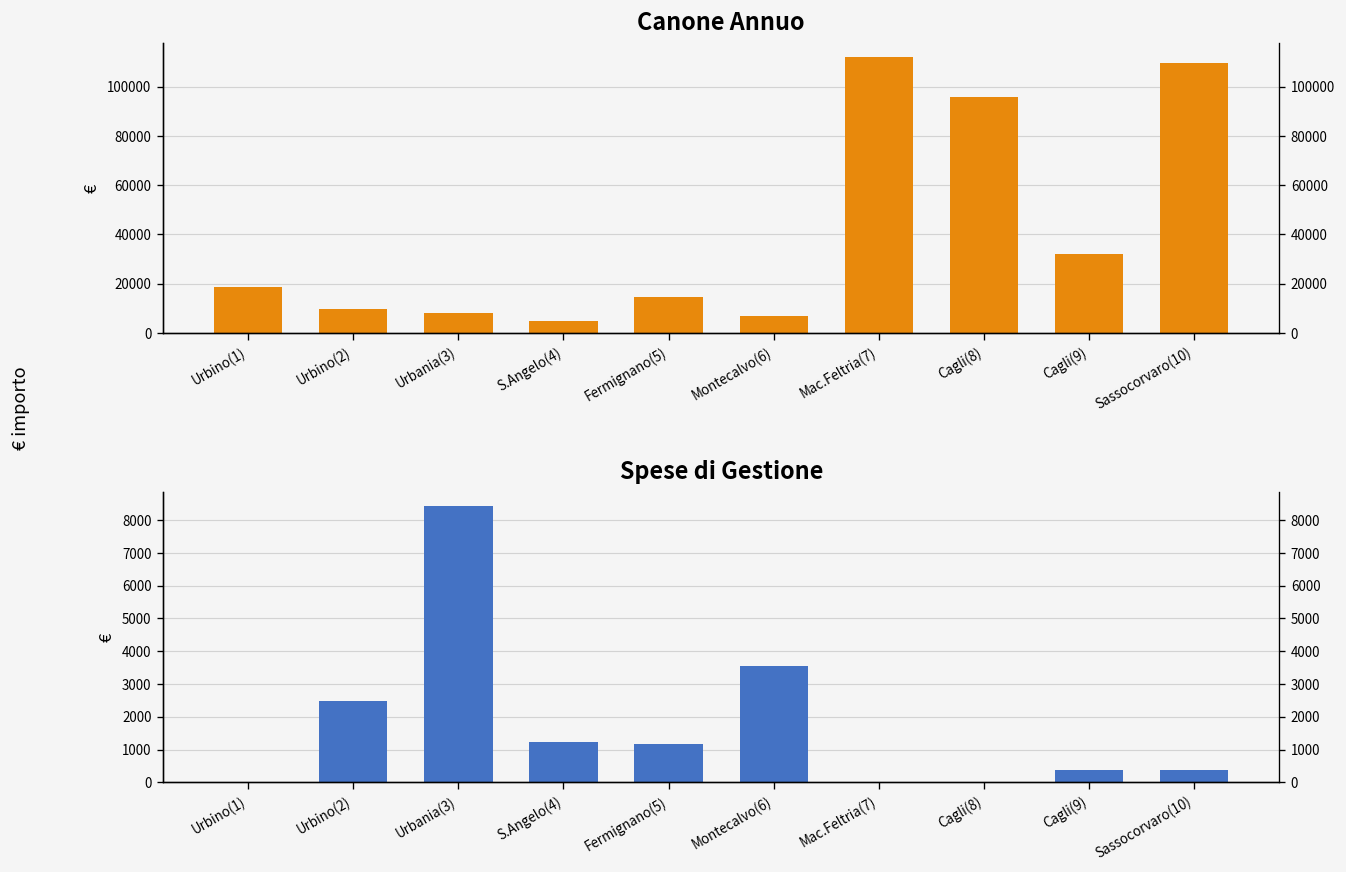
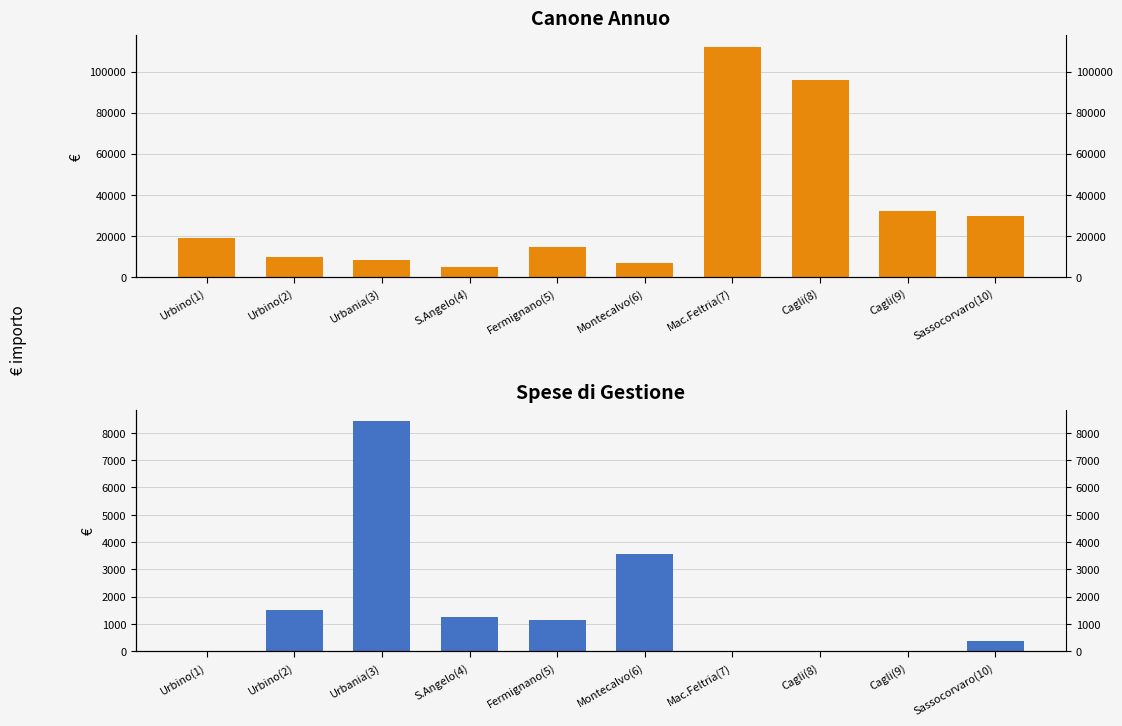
Canone Annuo, Sassocorvaro(10): 110000 -> 30000
Spese di Gestione, Urbino(2): 2500 -> 1500
Spese di Gestione, Cagli(9): 400 -> 0
